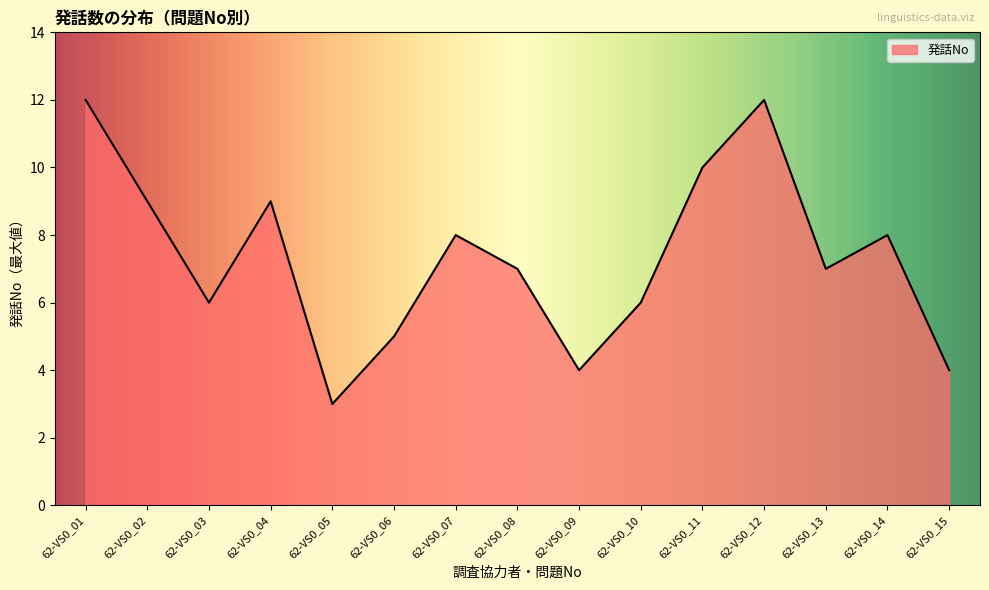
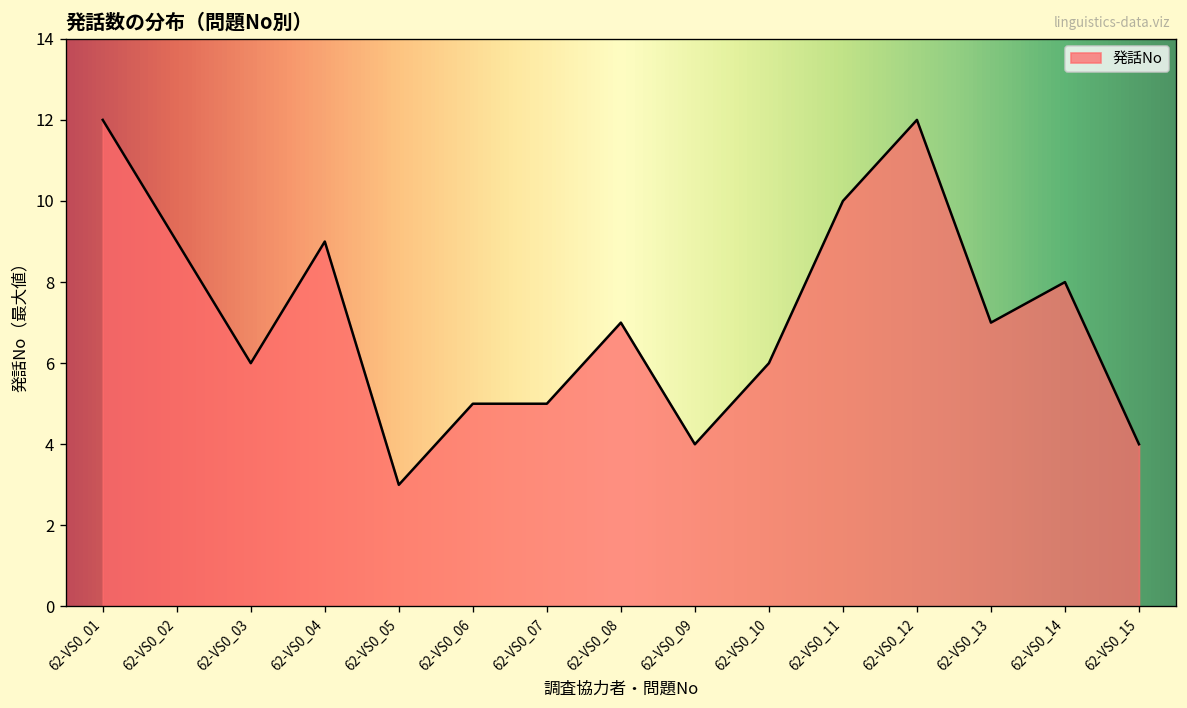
62-VS0_07: 8 -> 5
